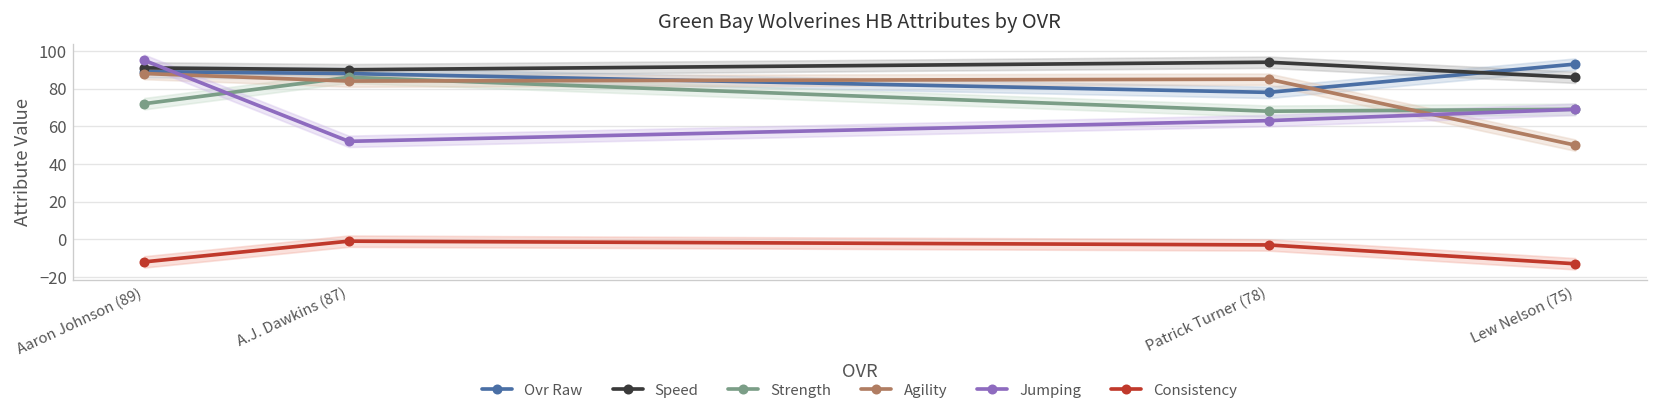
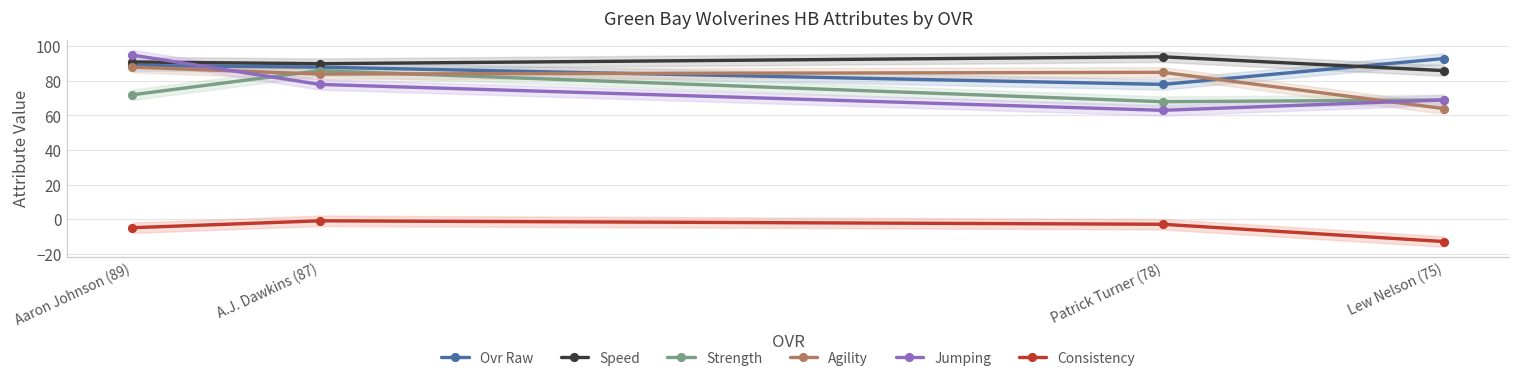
Consistency, Aaron Johnson (89): -12 -> -5
Jumping, A.J. Dawkins (87): 52 -> 78
Agility, Lew Nelson (75): 50 -> 64
